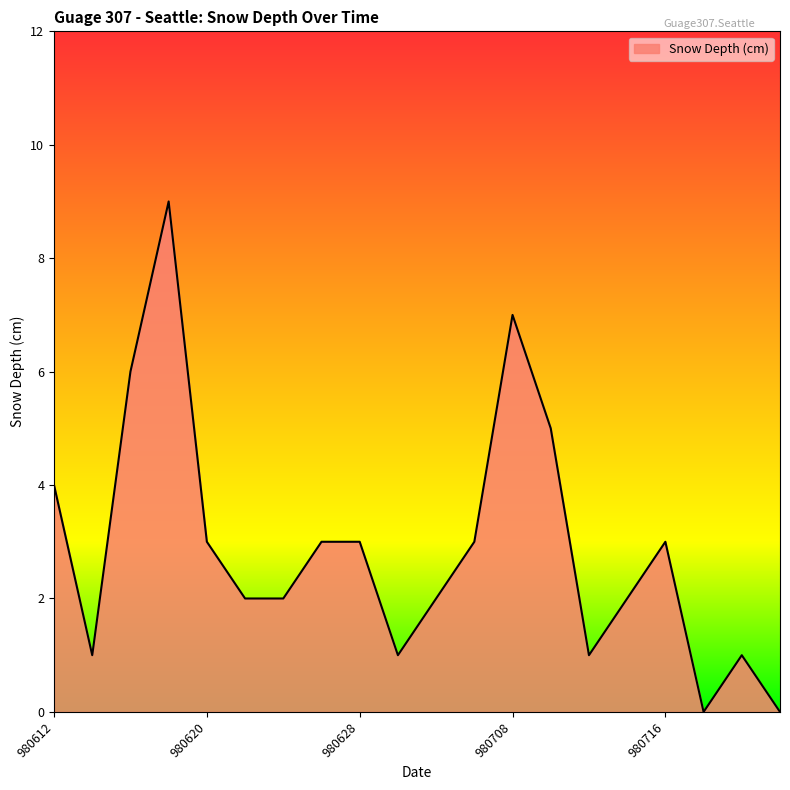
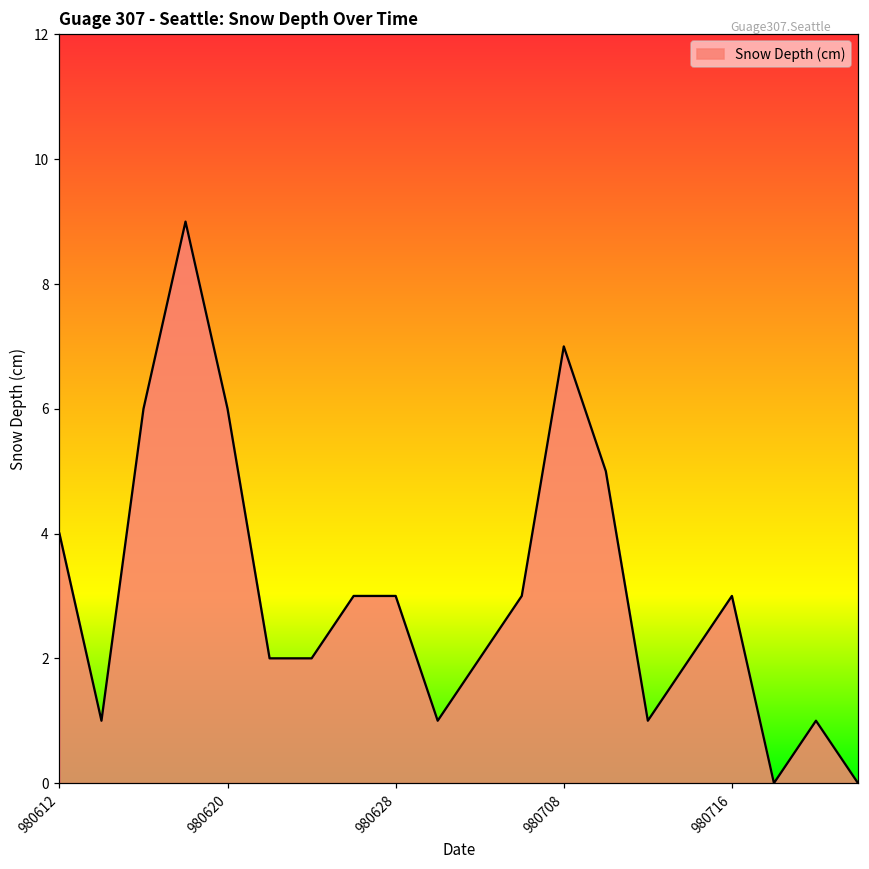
980620: 3 -> 6
